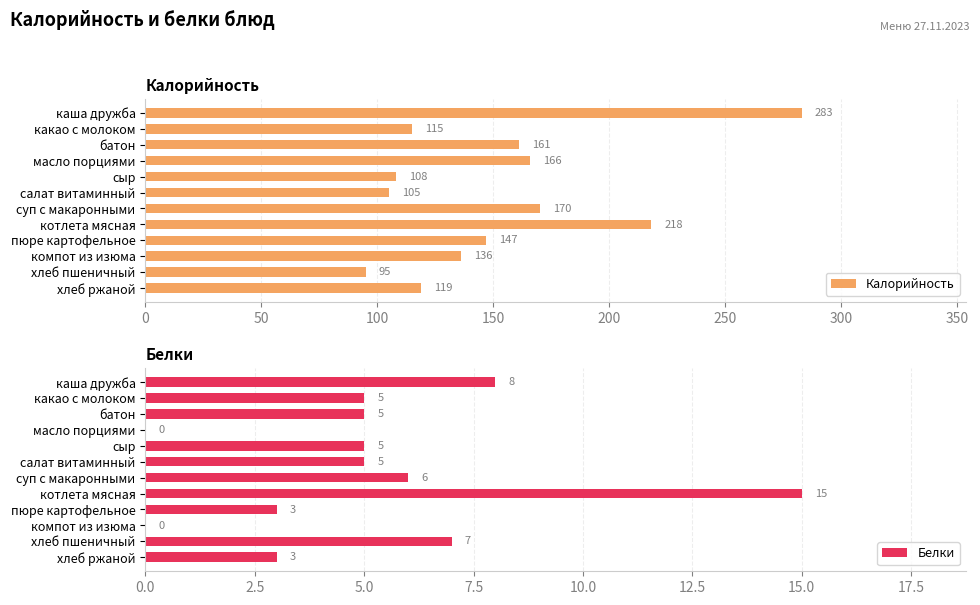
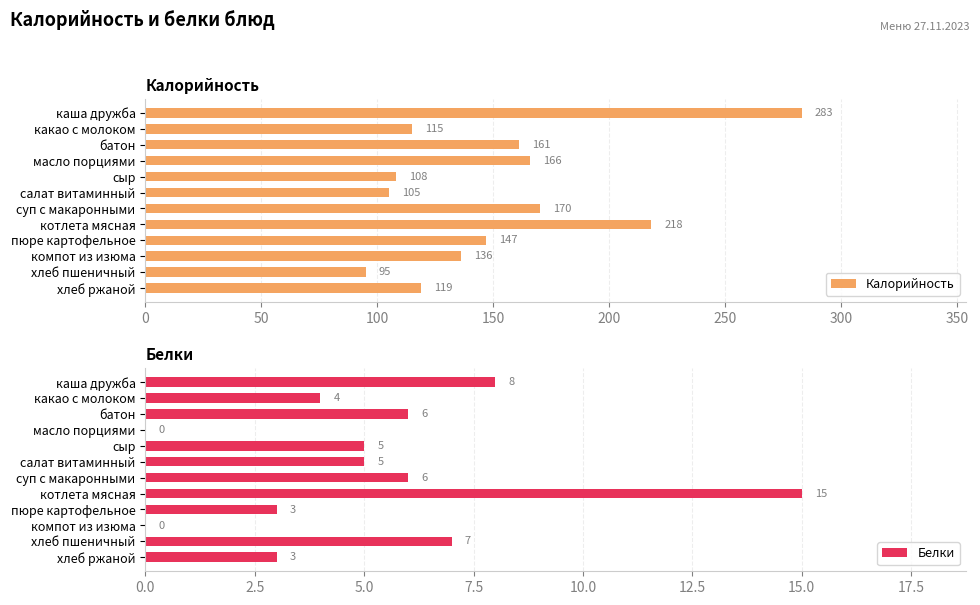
Белки, какао с молоком: 5 -> 4
Белки, батон: 5 -> 6
